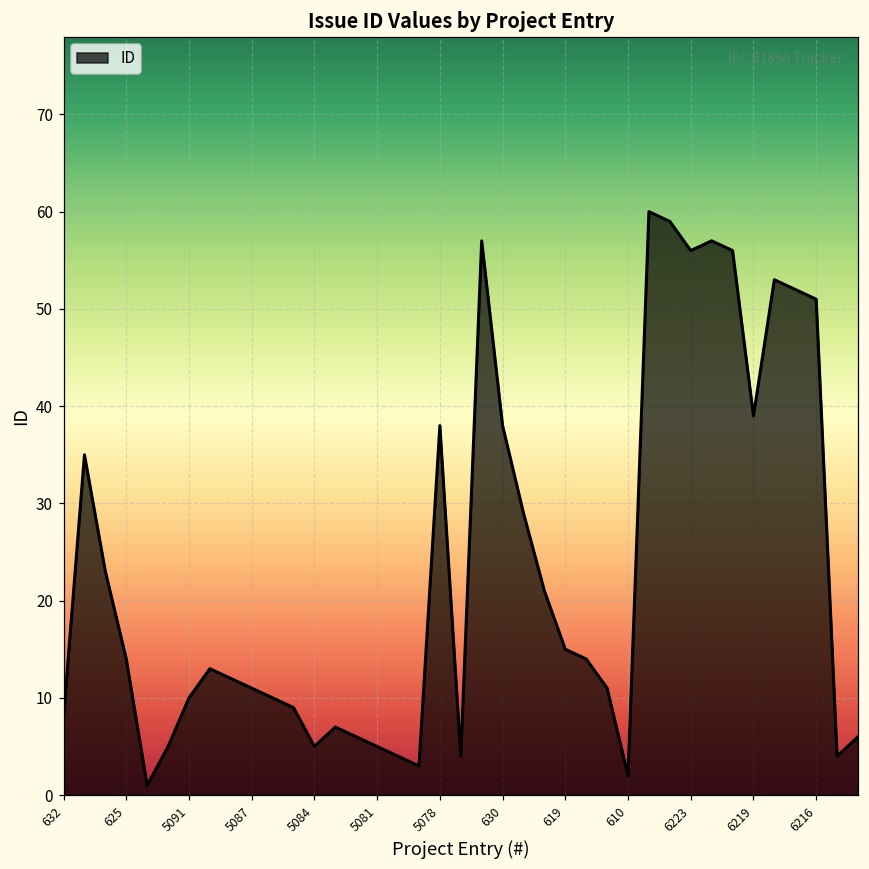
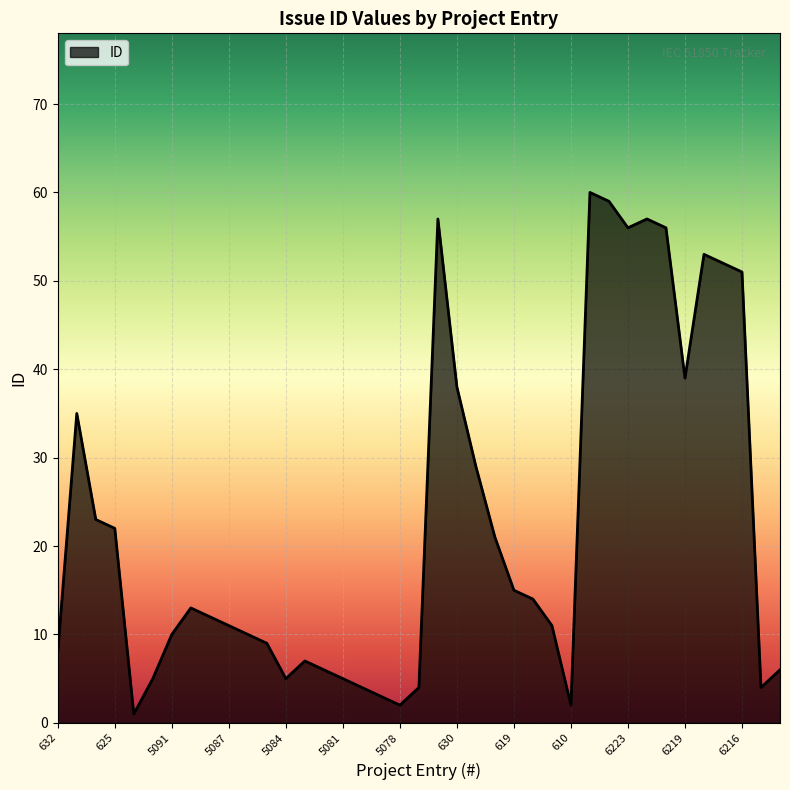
625: 14 -> 22
5078: 38 -> 2
